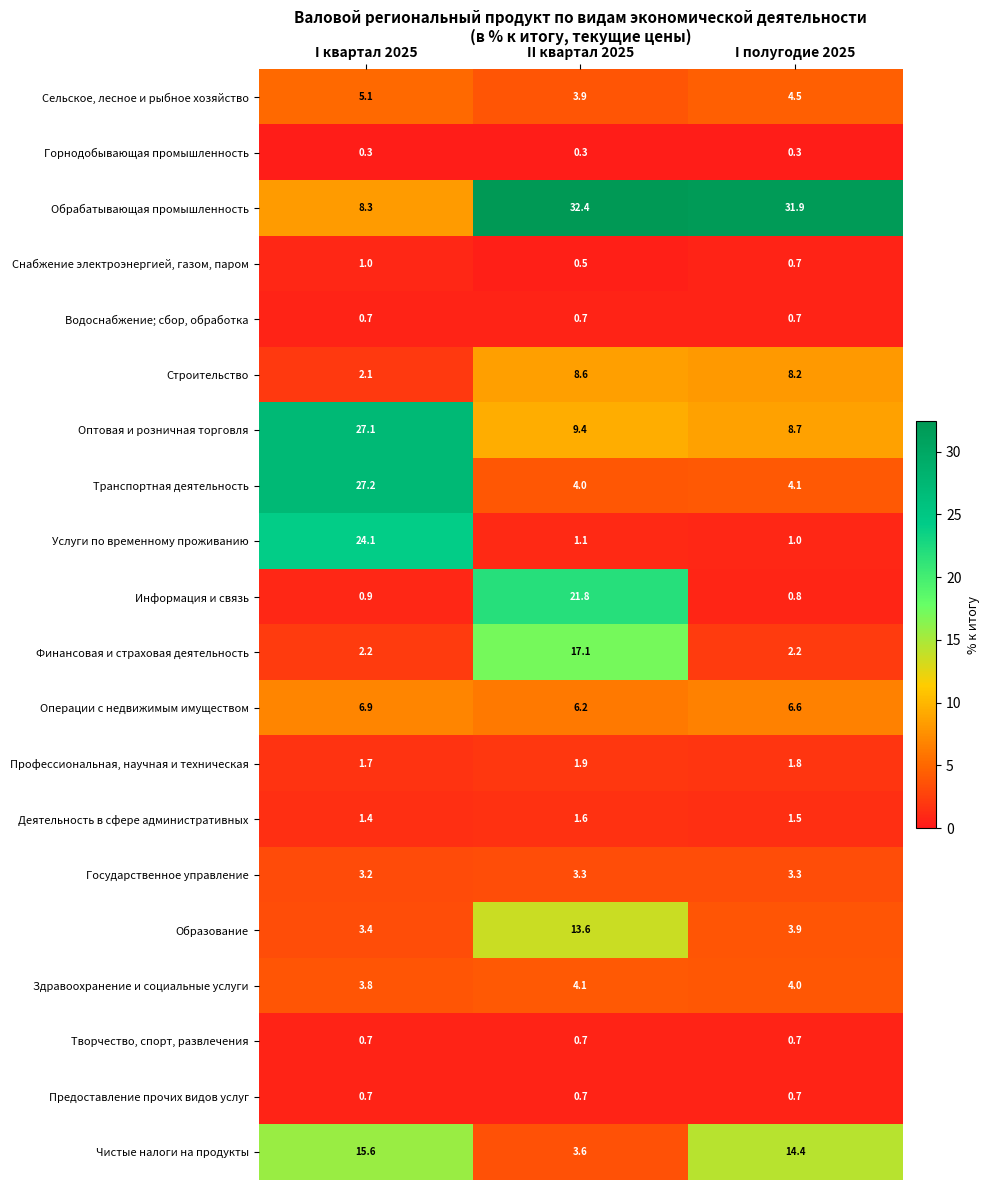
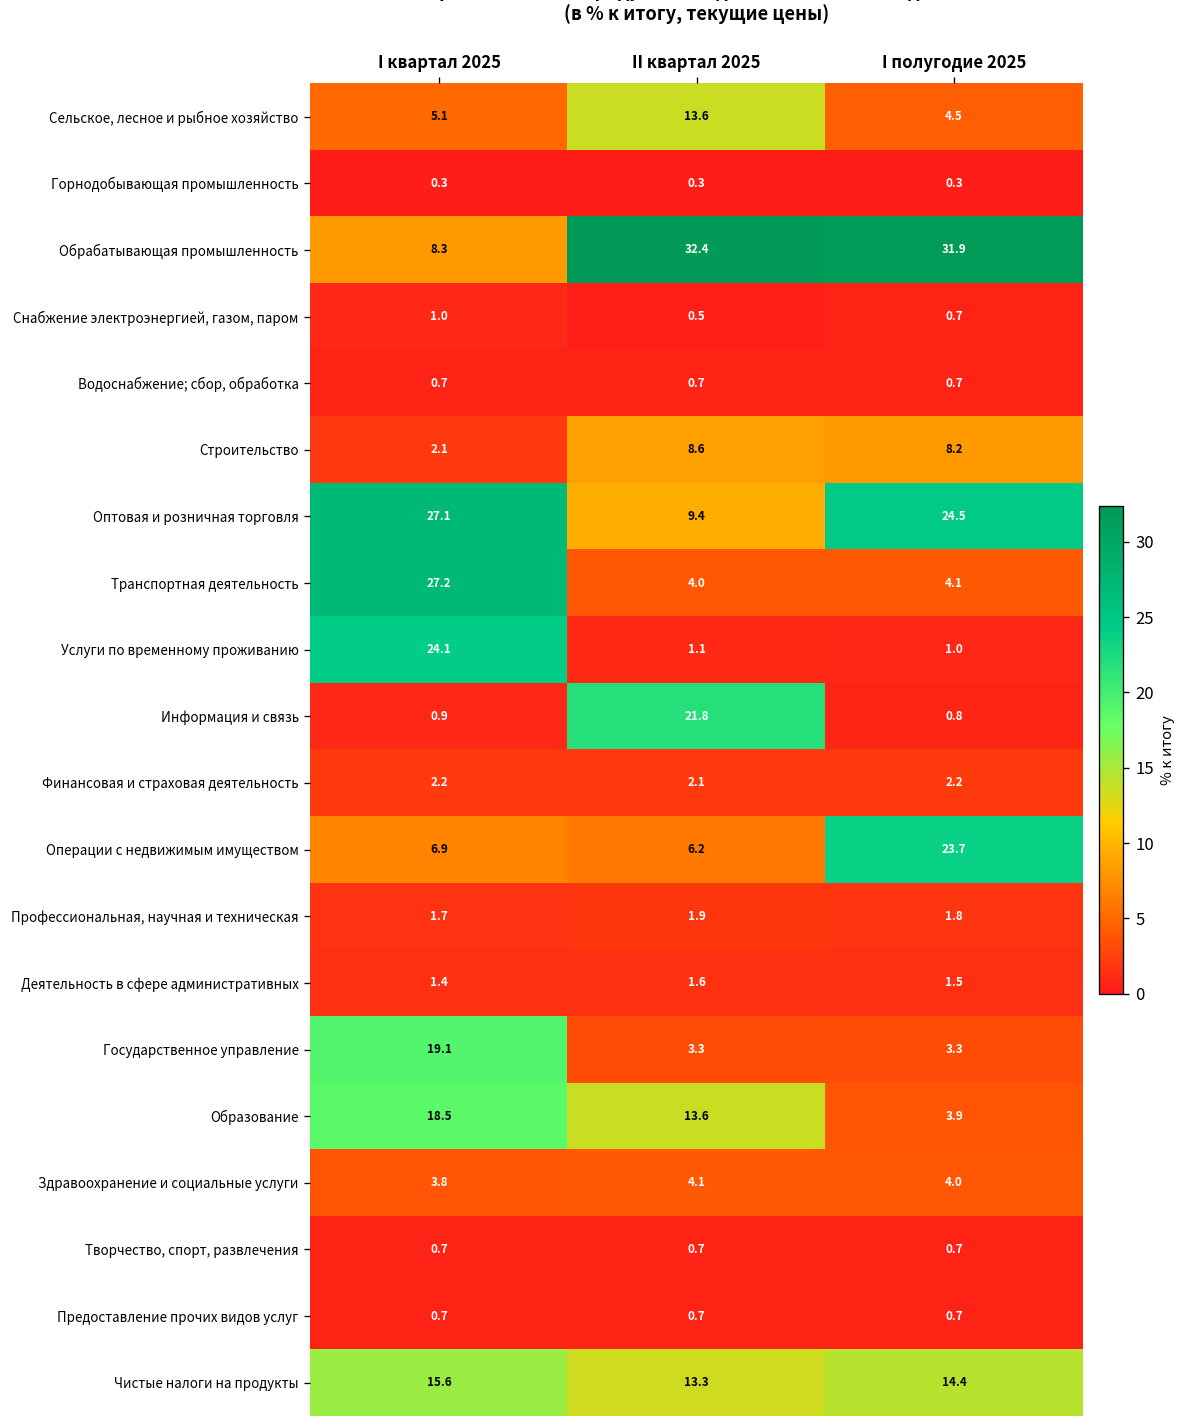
Сельское, лесное и рыбное хозяйство, II квартал 2025: 3.9 -> 13.6
Оптовая и розничная торговля, I полугодие 2025: 8.7 -> 24.5
Финансовая и страховая деятельность, II квартал 2025: 17.1 -> 2.1
Операции с недвижимым имуществом, I полугодие 2025: 6.6 -> 23.7
Государственное управление, I квартал 2025: 3.2 -> 19.1
Образование, I квартал 2025: 3.4 -> 18.5
Чистые налоги на продукты, II квартал 2025: 3.6 -> 13.3
